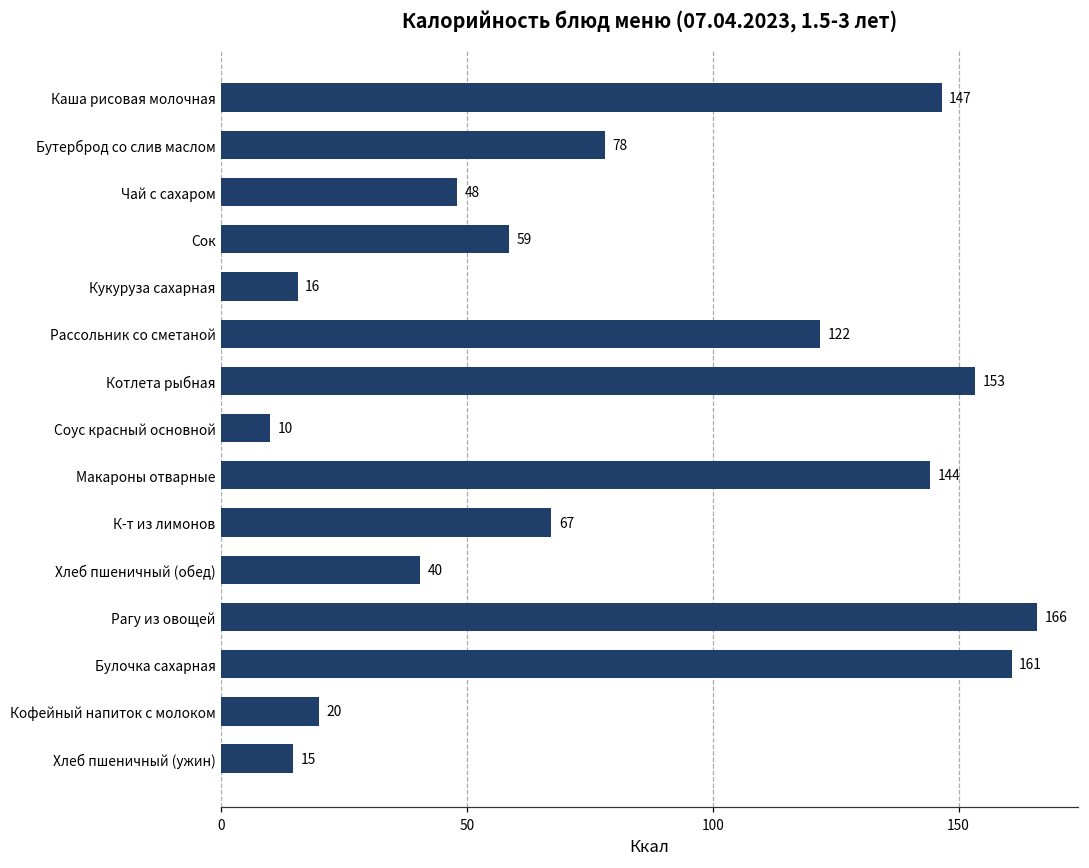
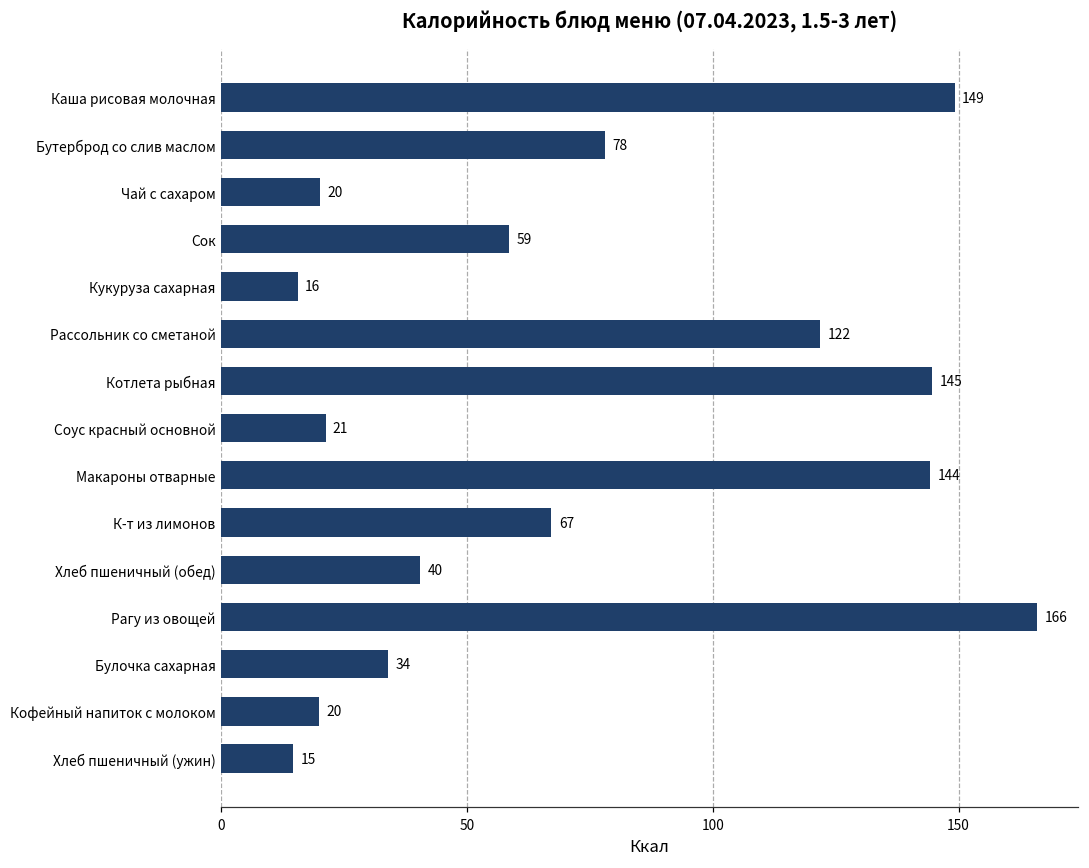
Каша рисовая молочная: 147 -> 149
Чай с сахаром: 48 -> 20
Котлета рыбная: 153 -> 145
Соус красный основной: 10 -> 21
Булочка сахарная: 161 -> 34
